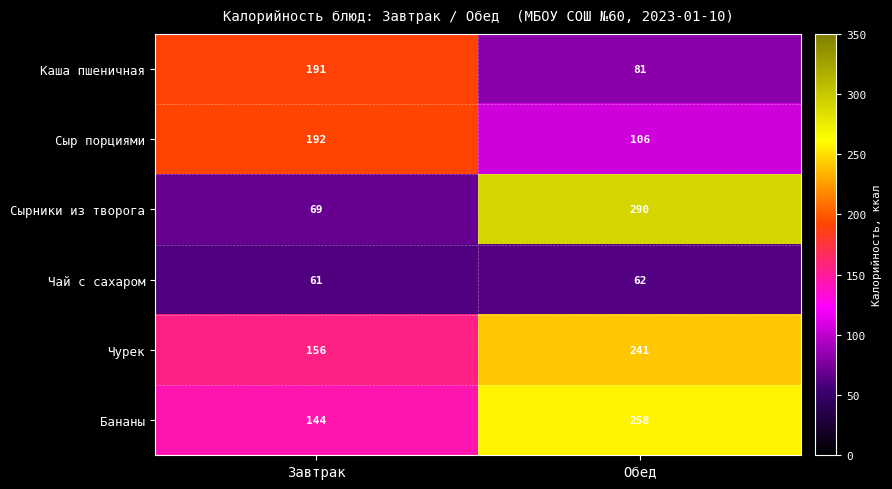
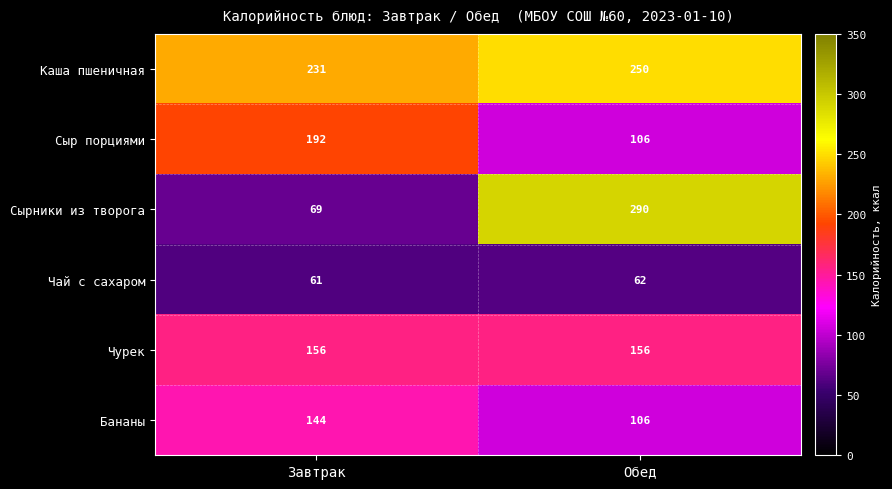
Каша пшеничная, Завтрак: 191 -> 231
Каша пшеничная, Обед: 81 -> 250
Чурек, Обед: 241 -> 156
Бананы, Обед: 258 -> 106
